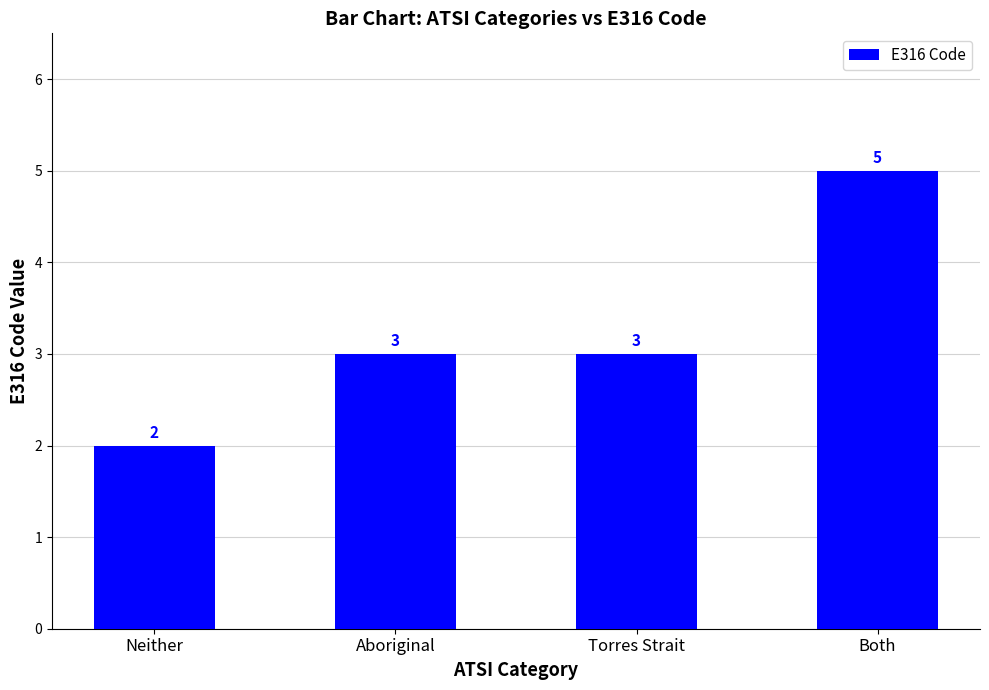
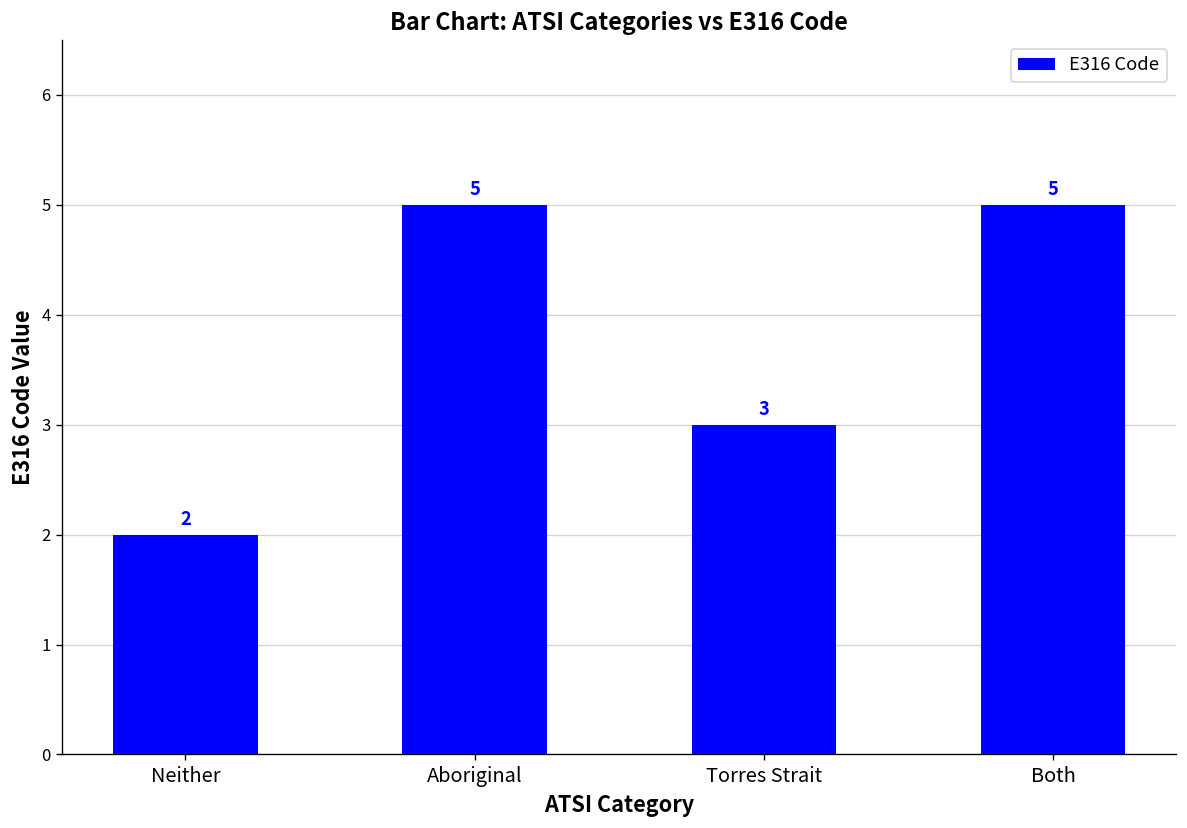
Aboriginal: 3 -> 5
